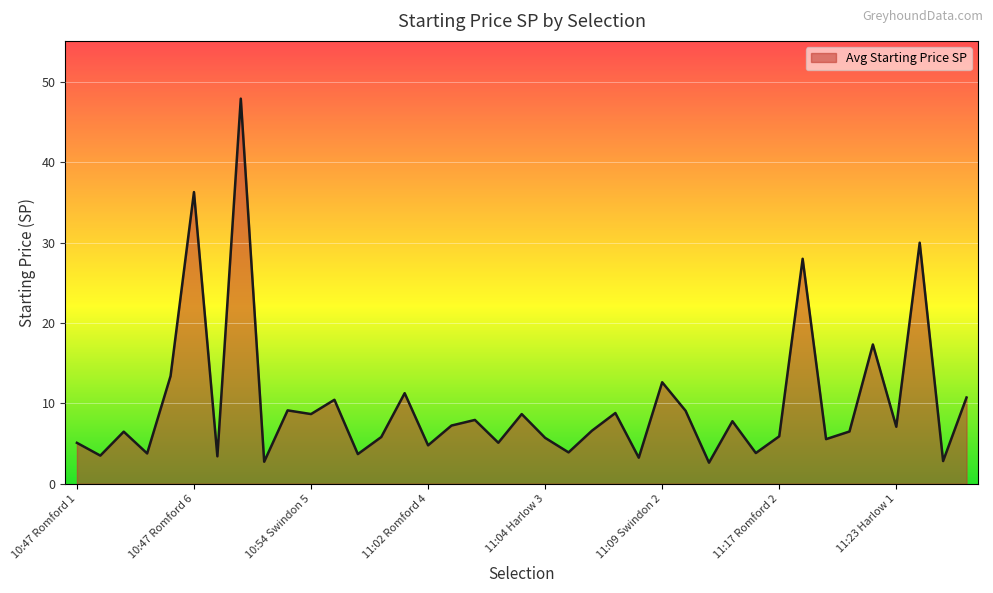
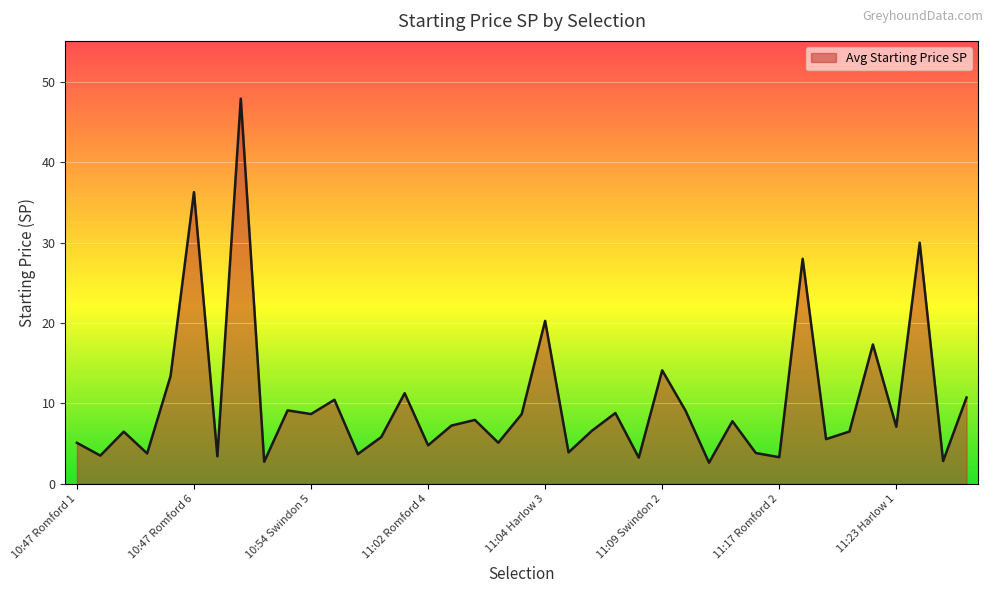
11:04 Harlow 3: 6 -> 20
11:09 Swindon 2: 13 -> 14
11:17 Romford 2: 6 -> 3
